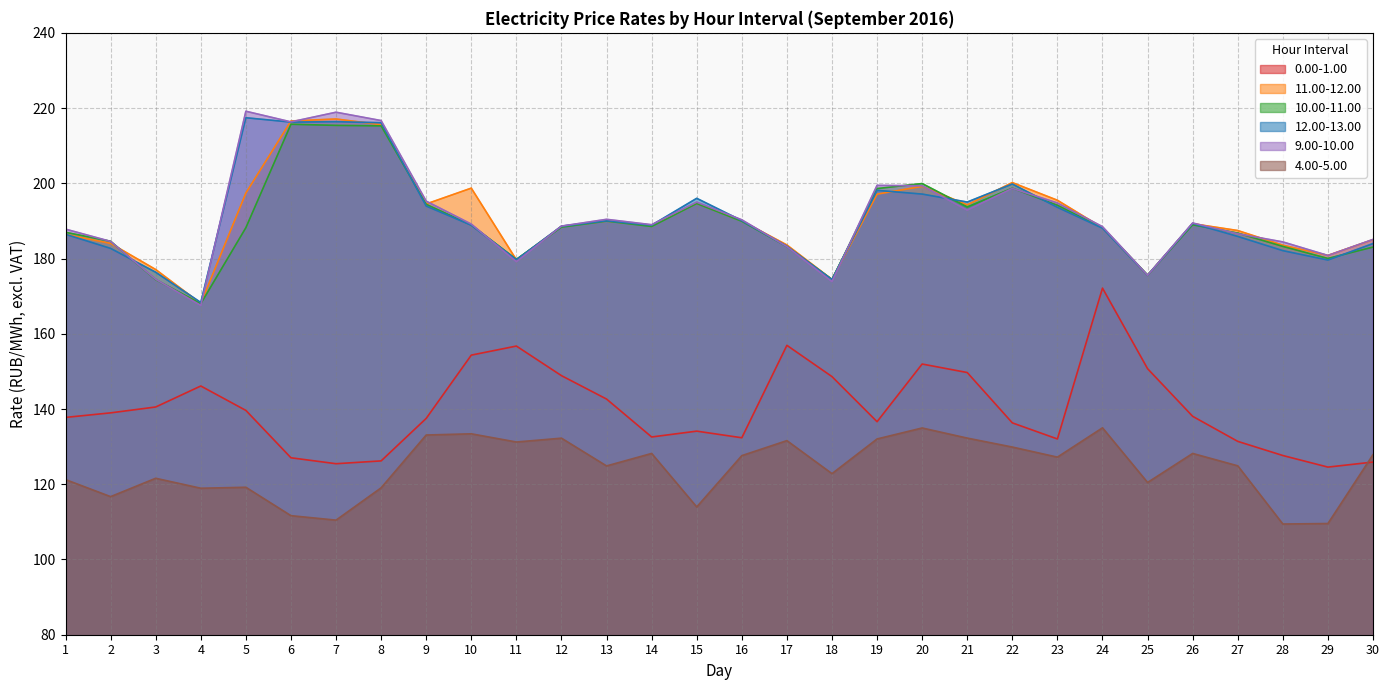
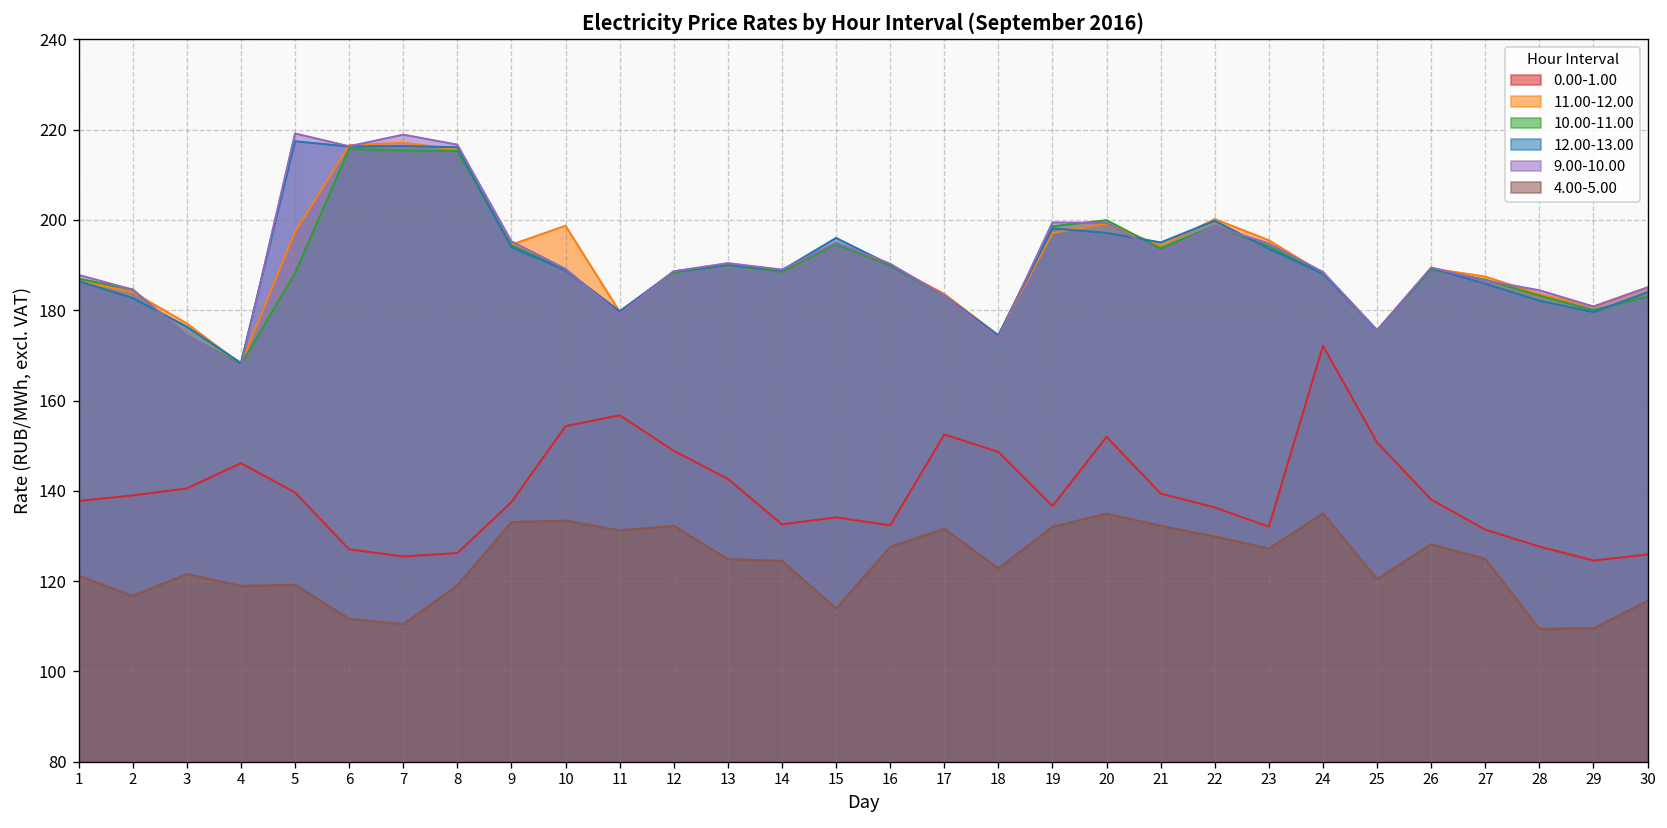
4.00-5.00, 14: 128 -> 125
0.00-1.00, 17: 157 -> 152
0.00-1.00, 21: 150 -> 139
4.00-5.00, 30: 128 -> 116
